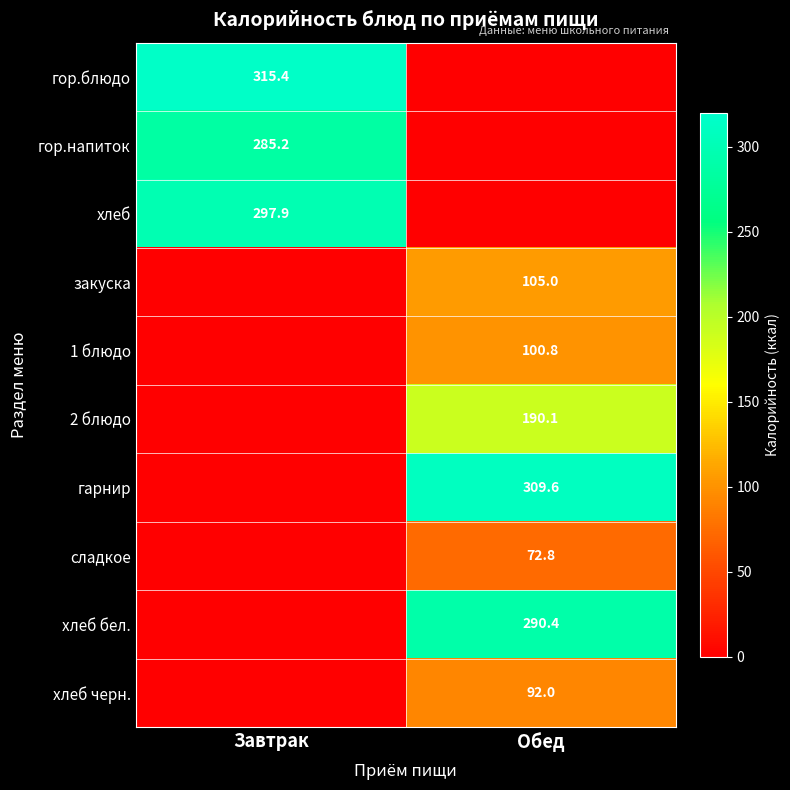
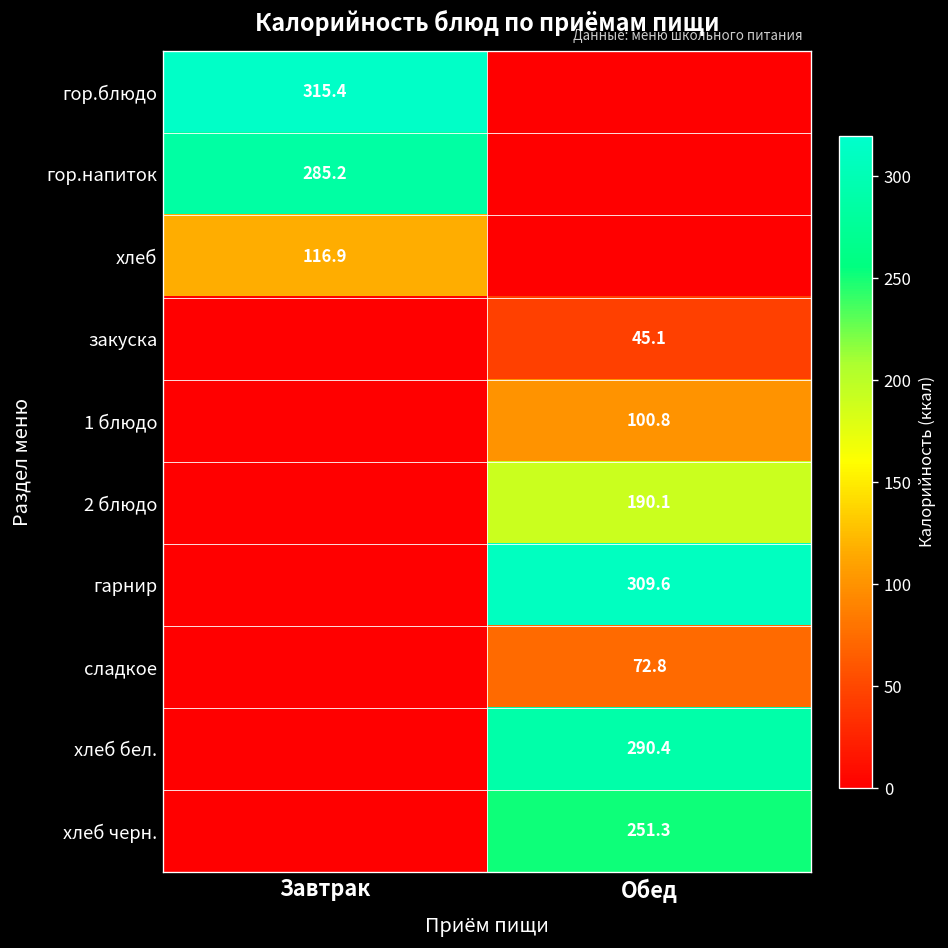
хлеб, Завтрак: 297.9 -> 116.9
закуска, Обед: 105.0 -> 45.1
хлеб черн., Обед: 92.0 -> 251.3
